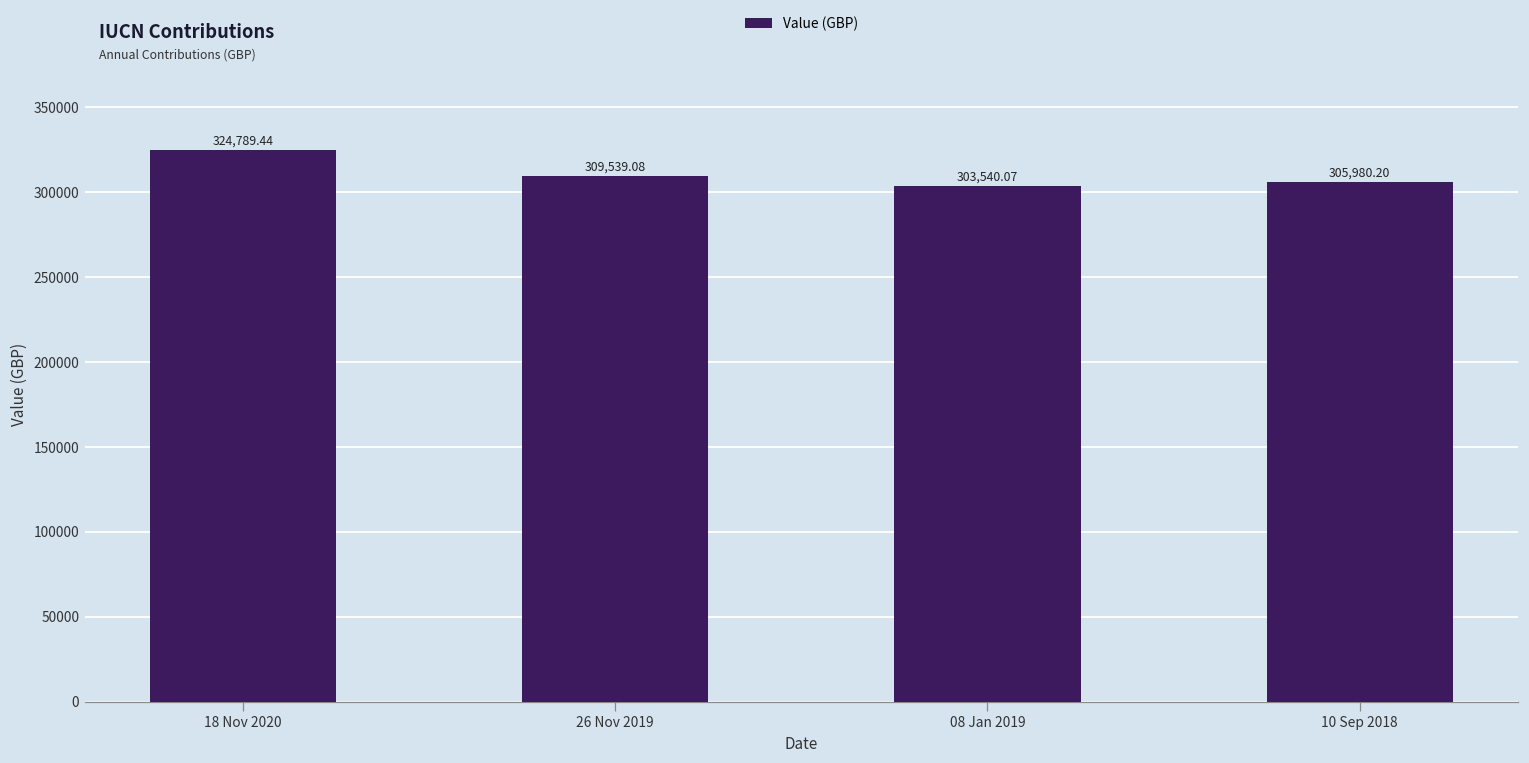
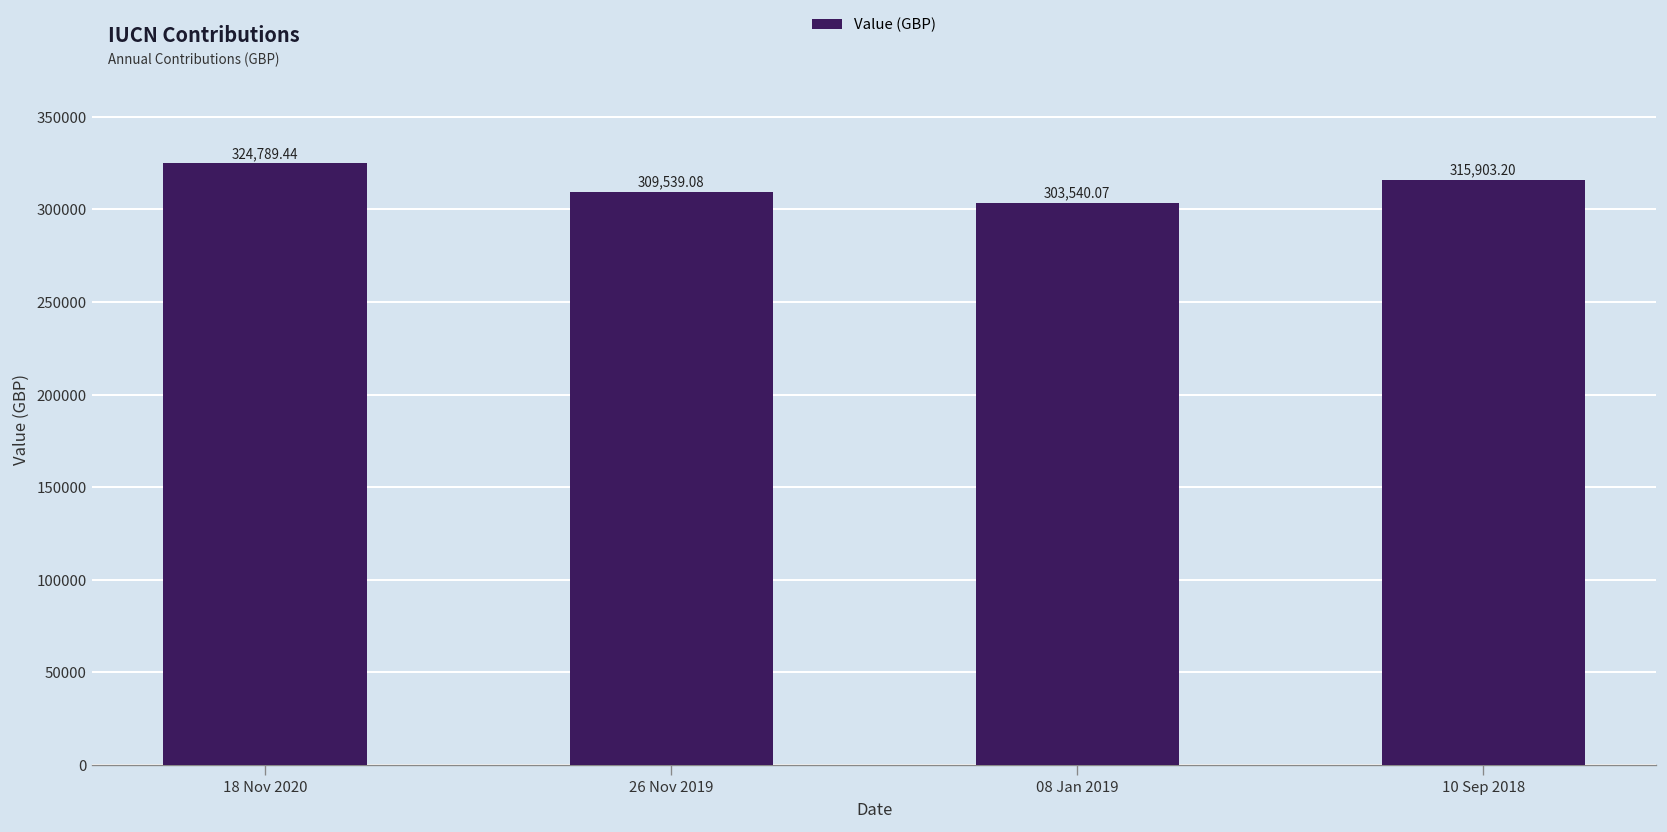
10 Sep 2018: 305,980.20 -> 315,903.20
